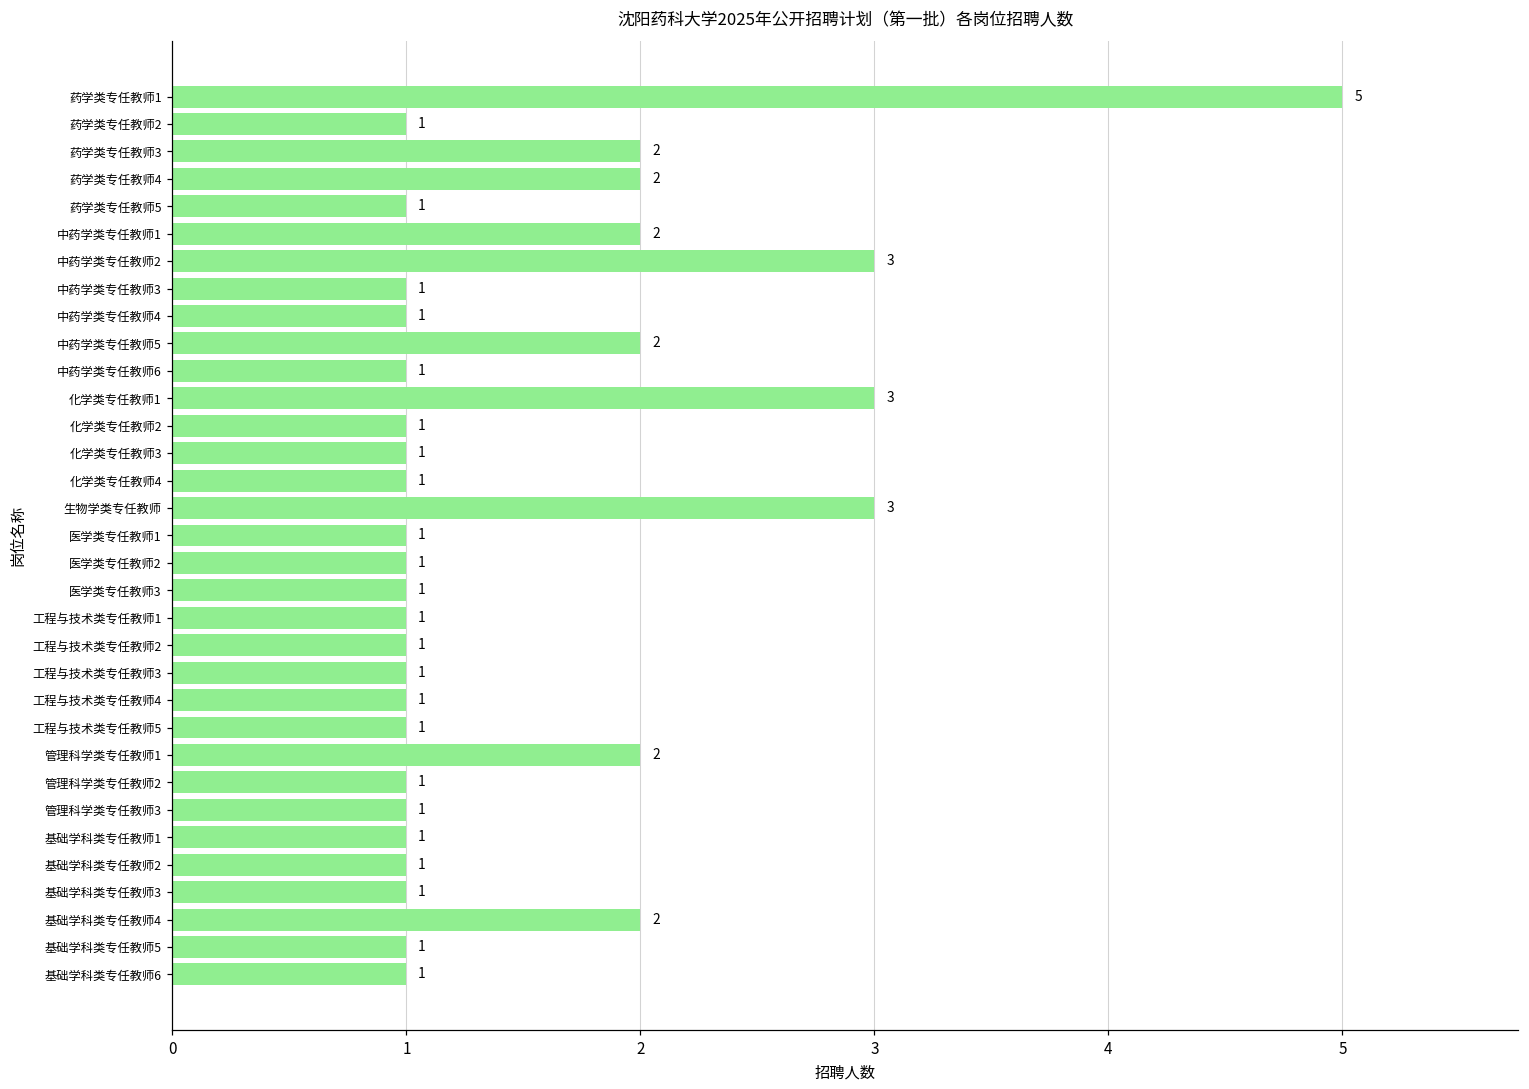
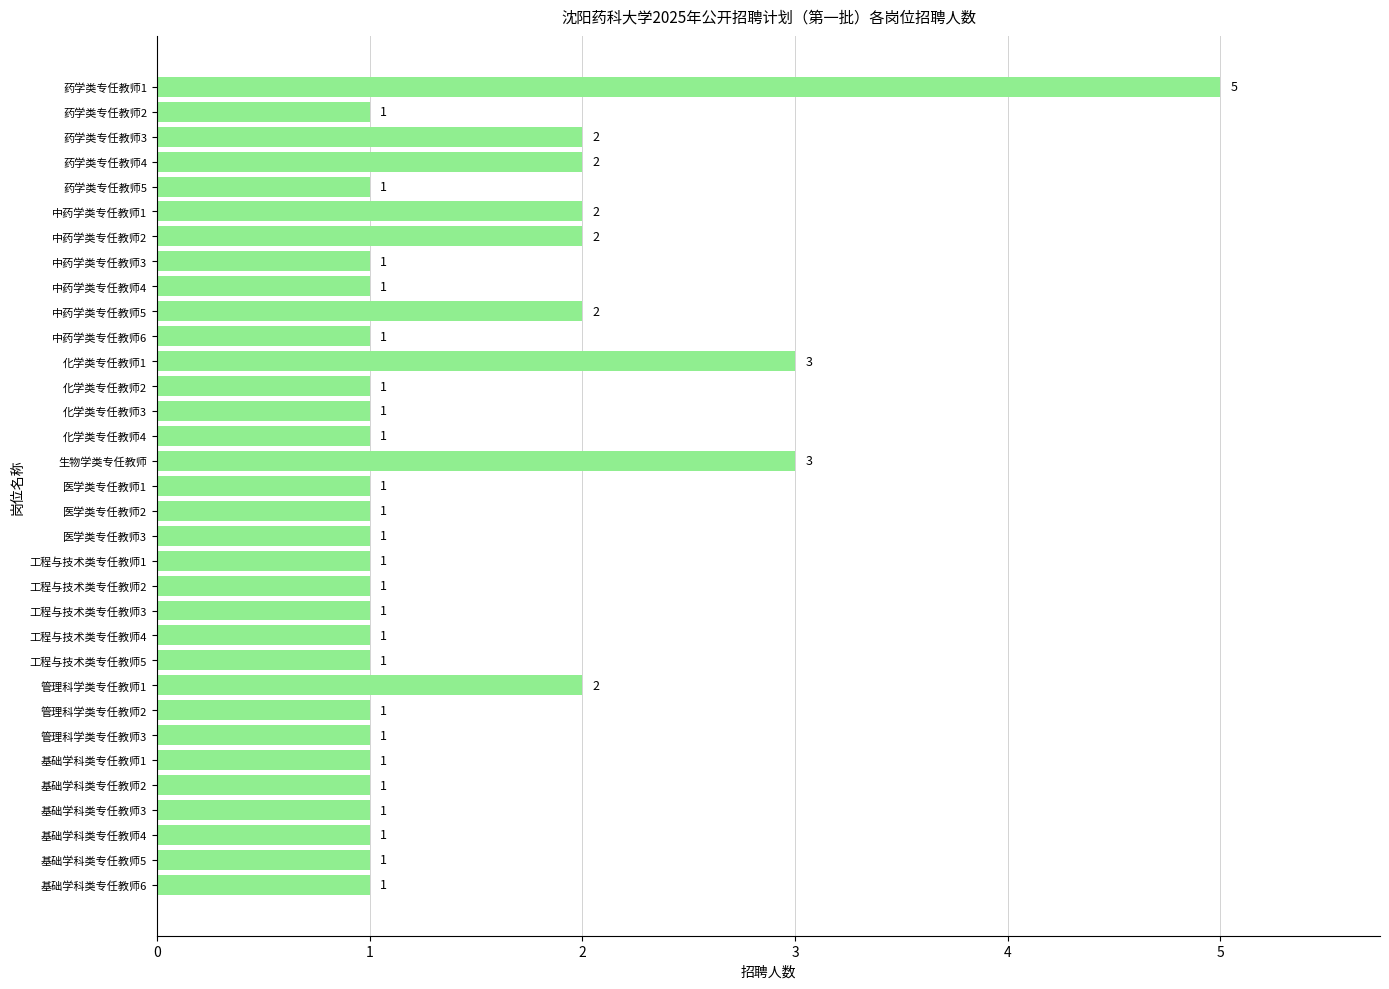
中药学类专任教师2: 3 -> 2
基础学科类专任教师4: 2 -> 1
